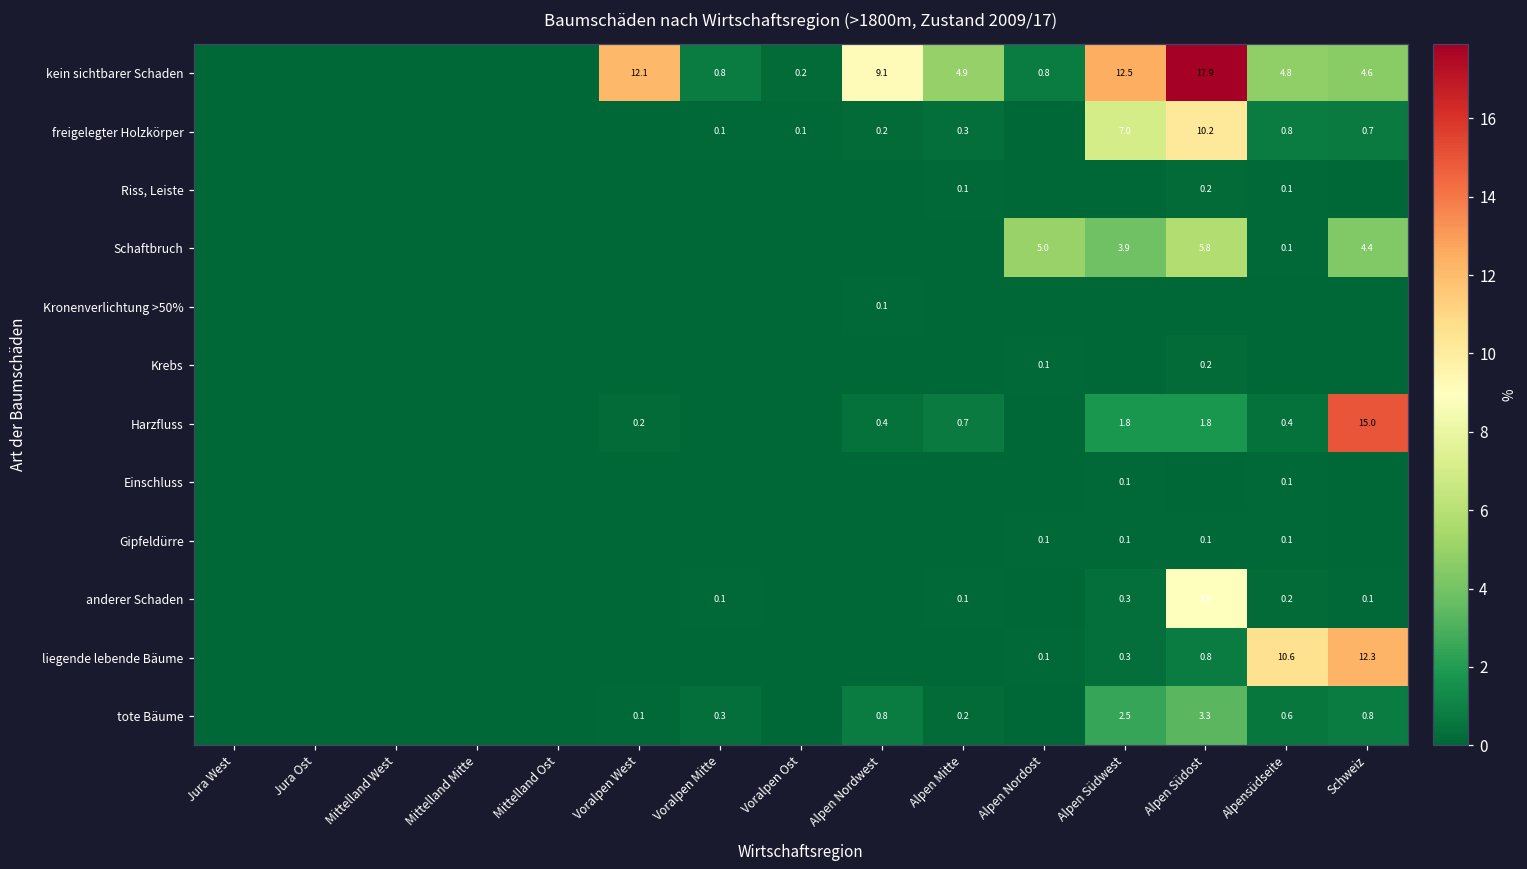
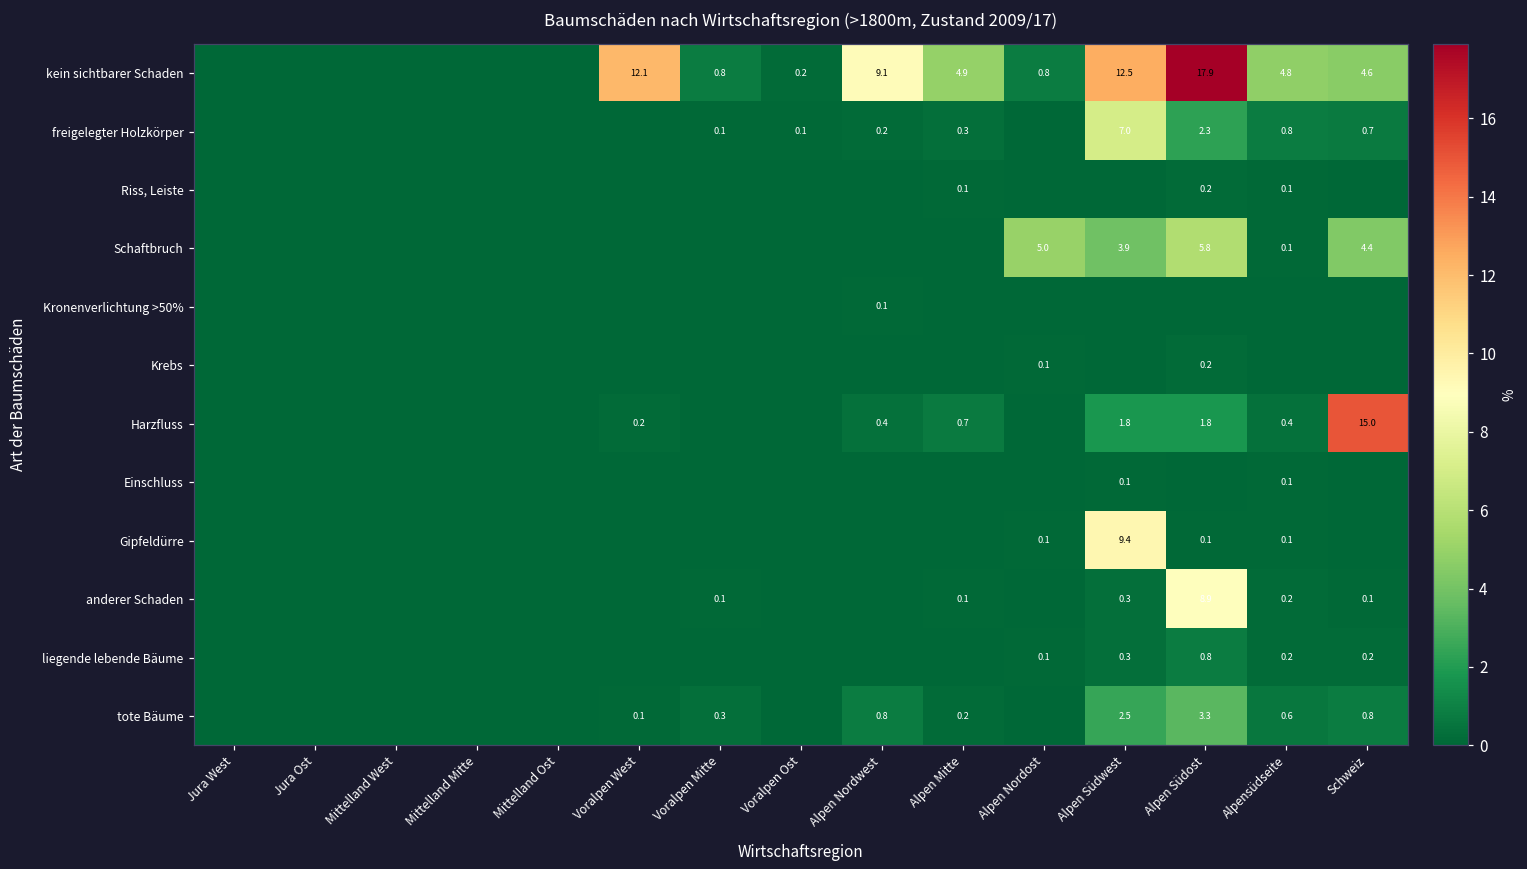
freigelegter Holzkörper, Alpen Südost: 10.2 -> 2.3
Gipfeldürre, Alpen Südwest: 0.1 -> 9.4
liegende lebende Bäume, Alpensüdseite: 10.6 -> 0.2
liegende lebende Bäume, Schweiz: 12.3 -> 0.2
